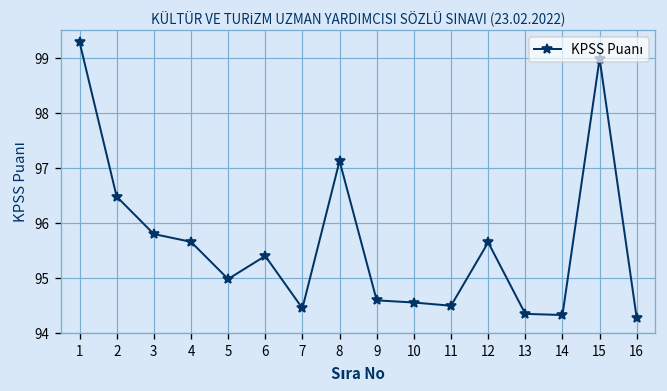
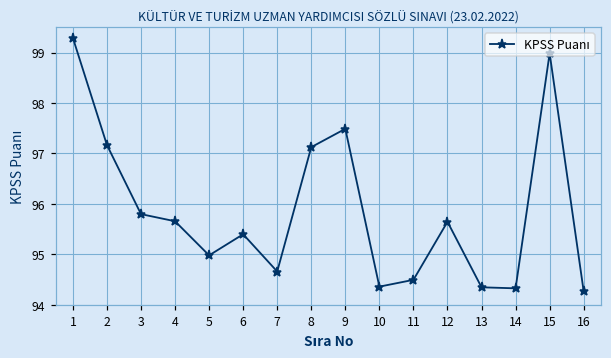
2: 96.5 -> 97.2
7: 94.5 -> 94.7
9: 94.6 -> 97.5
10: 94.6 -> 94.4
